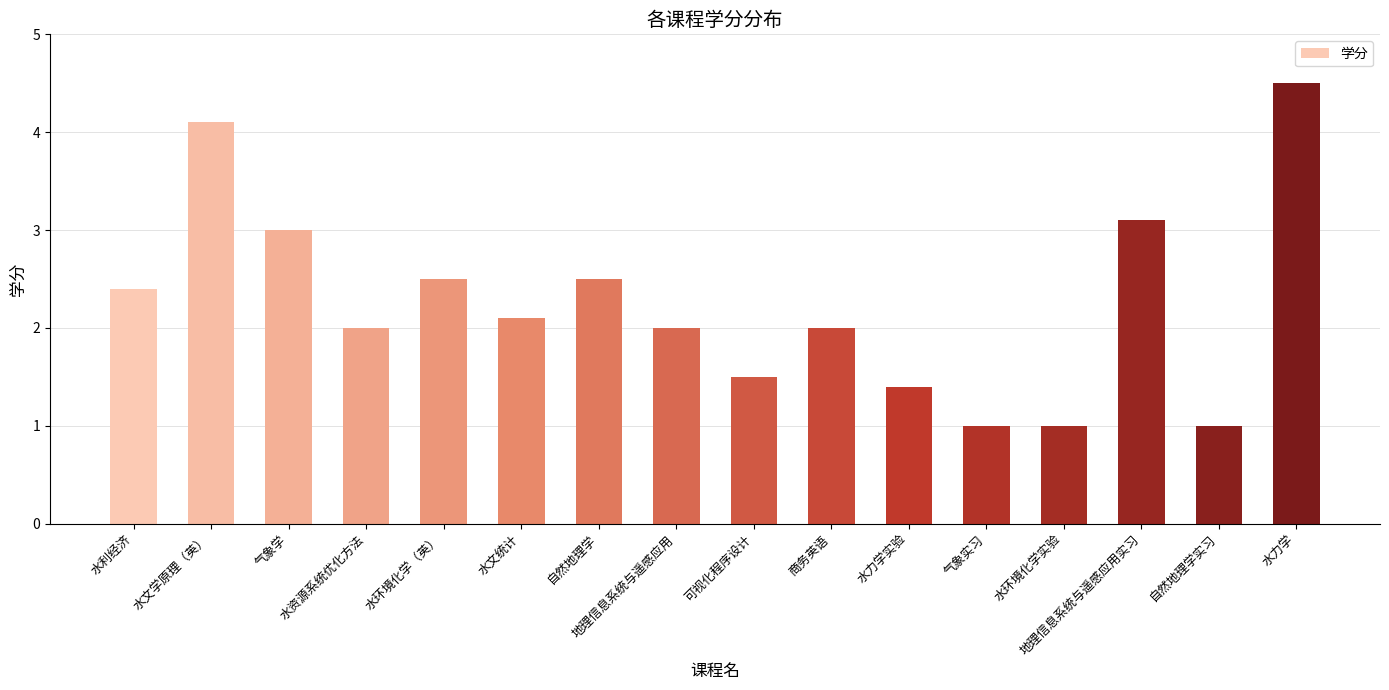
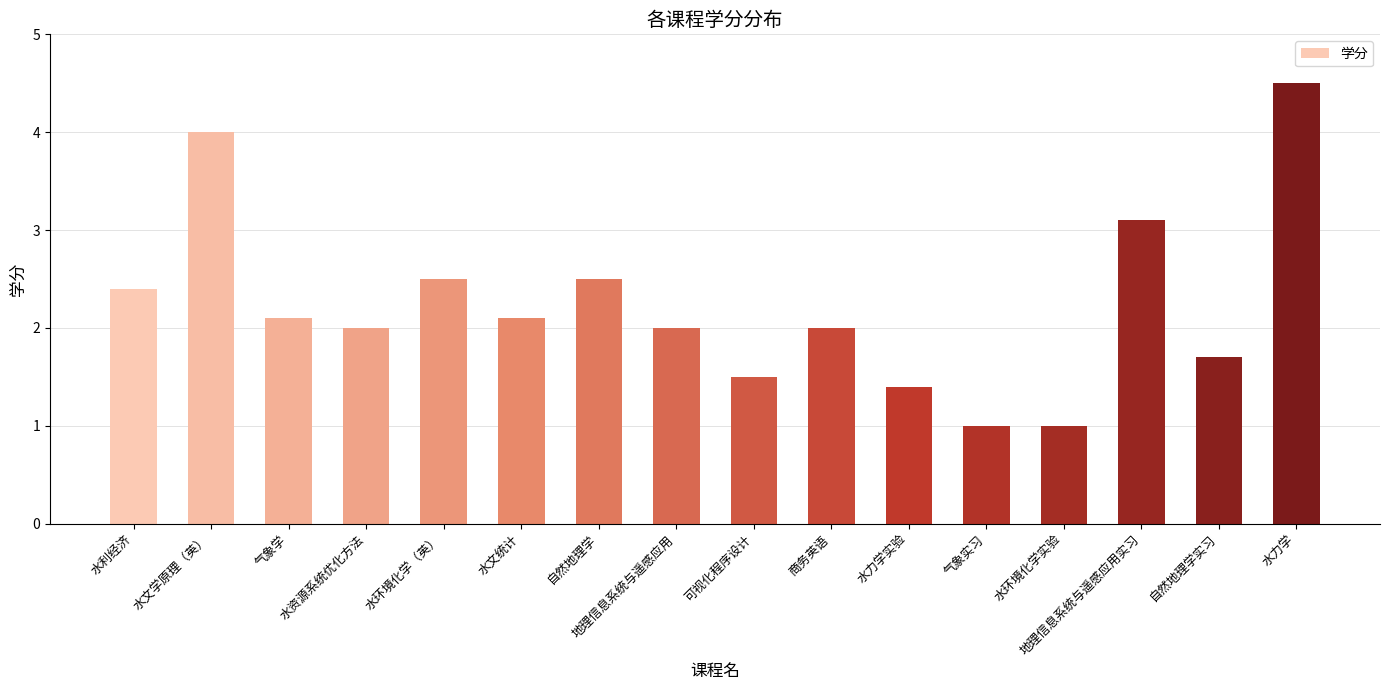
水文学原理（英）: 4.1 -> 4.0
气象学: 3.0 -> 2.1
自然地理学实习: 1.0 -> 1.7
